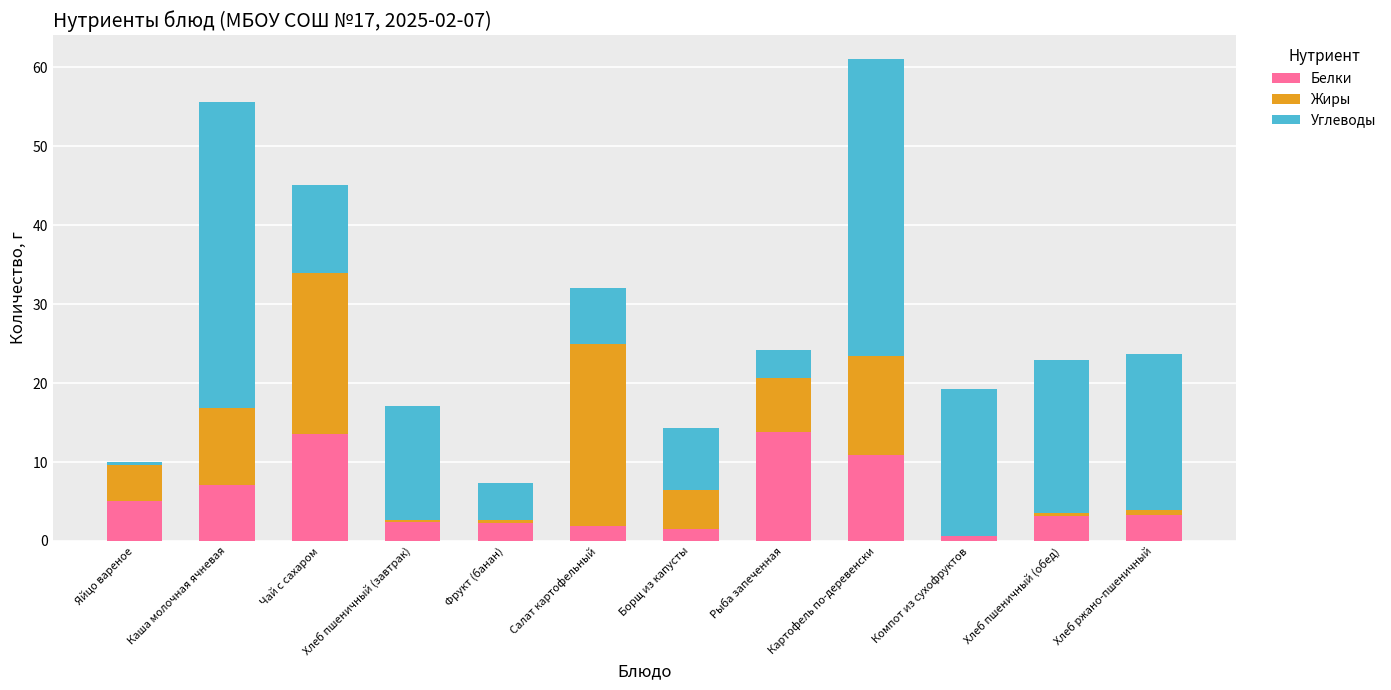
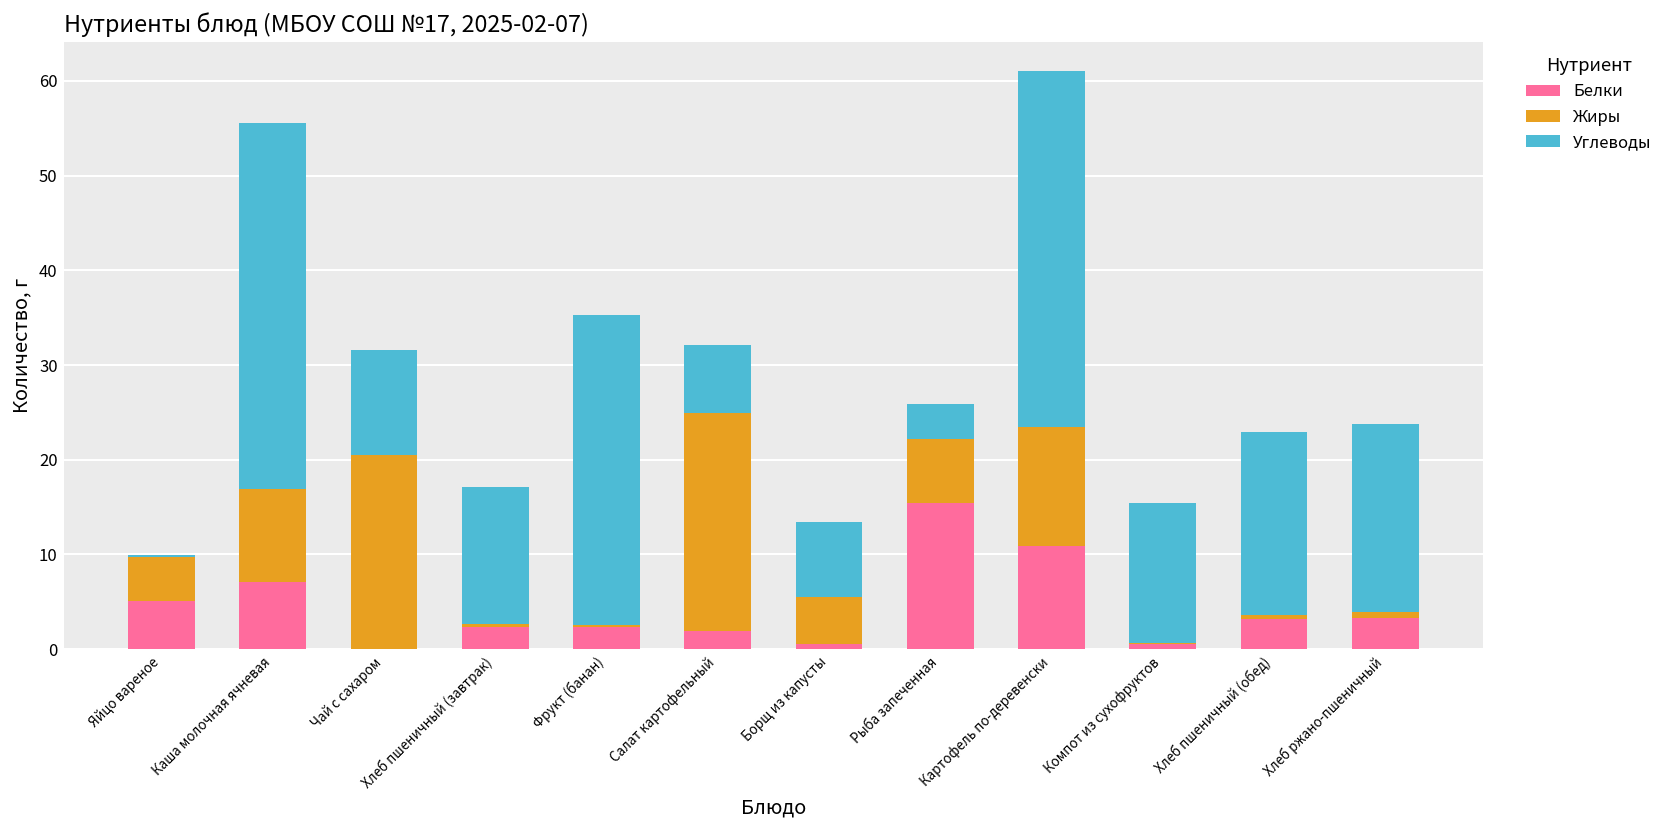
Белки, Чай с сахаром: 14 -> 0
Углеводы, Фрукт (банан): 5 -> 33
Белки, Борщ из капусты: 2 -> 1
Белки, Рыба запеченная: 14 -> 15
Углеводы, Компот из сухофруктов: 19 -> 15
